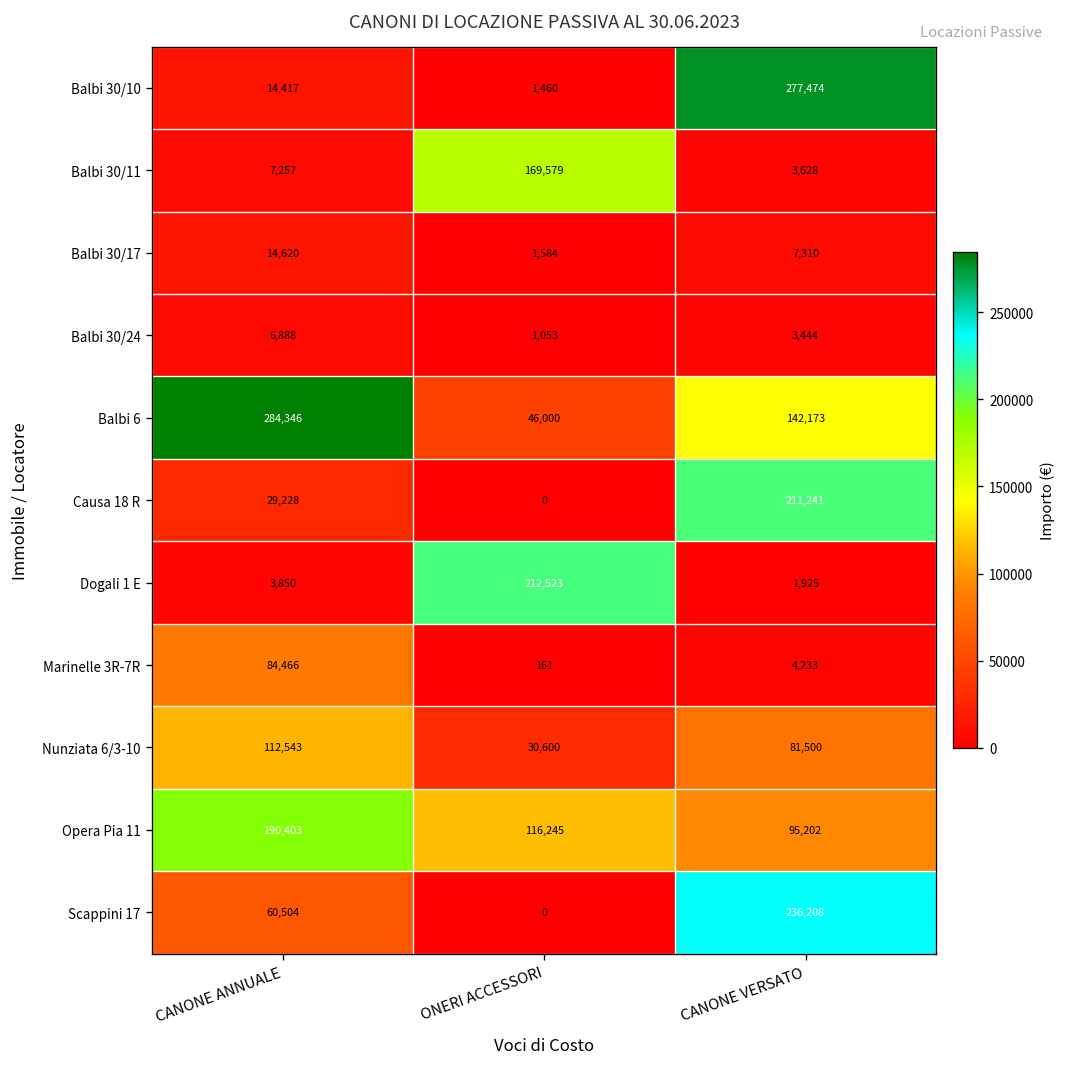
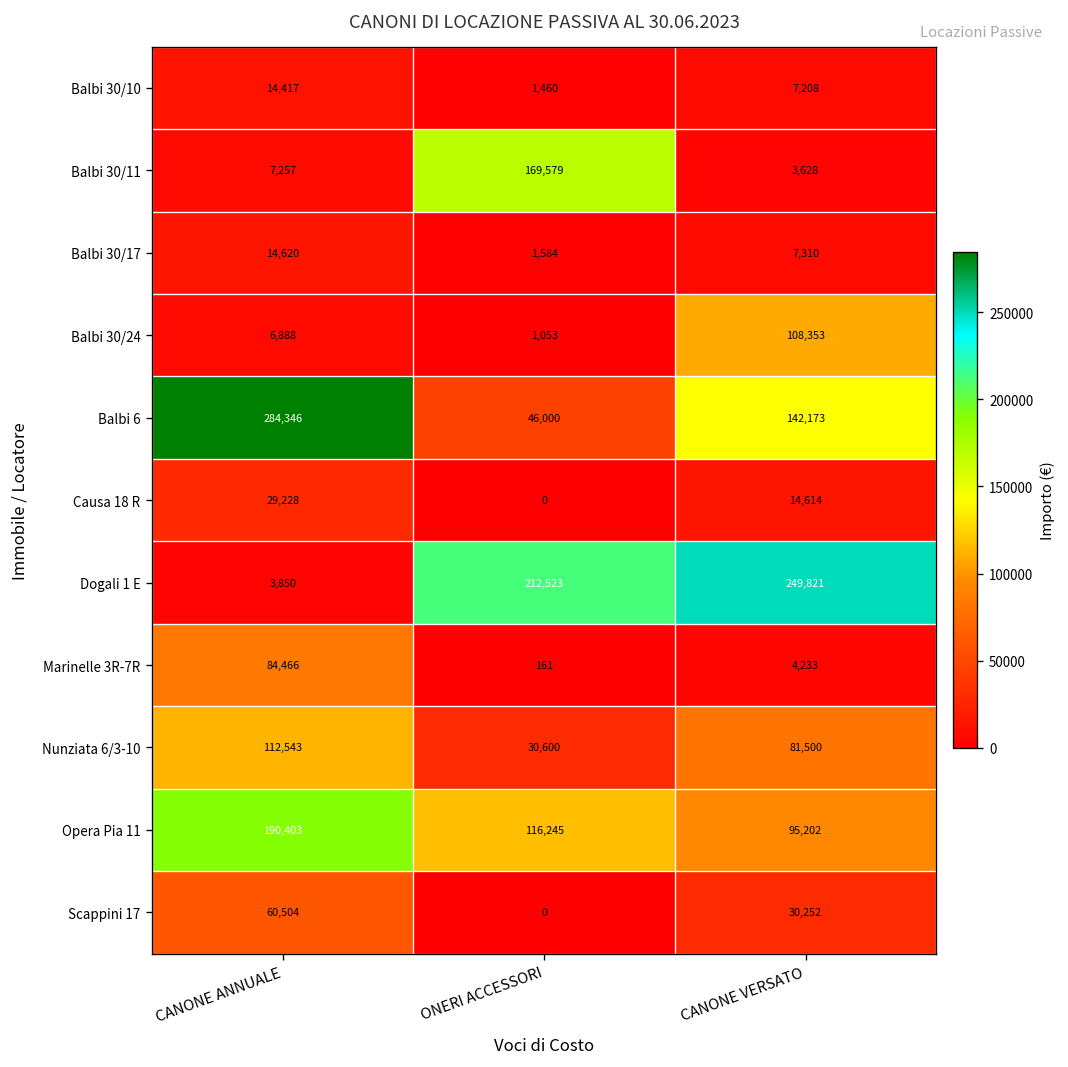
Balbi 30/10, CANONE VERSATO: 277,474 -> 7,208
Balbi 30/24, CANONE VERSATO: 3,444 -> 108,353
Causa 18 R, CANONE VERSATO: 211,241 -> 14,614
Dogali 1 E, CANONE VERSATO: 1,925 -> 249,821
Scappini 17, CANONE VERSATO: 236,208 -> 30,252
